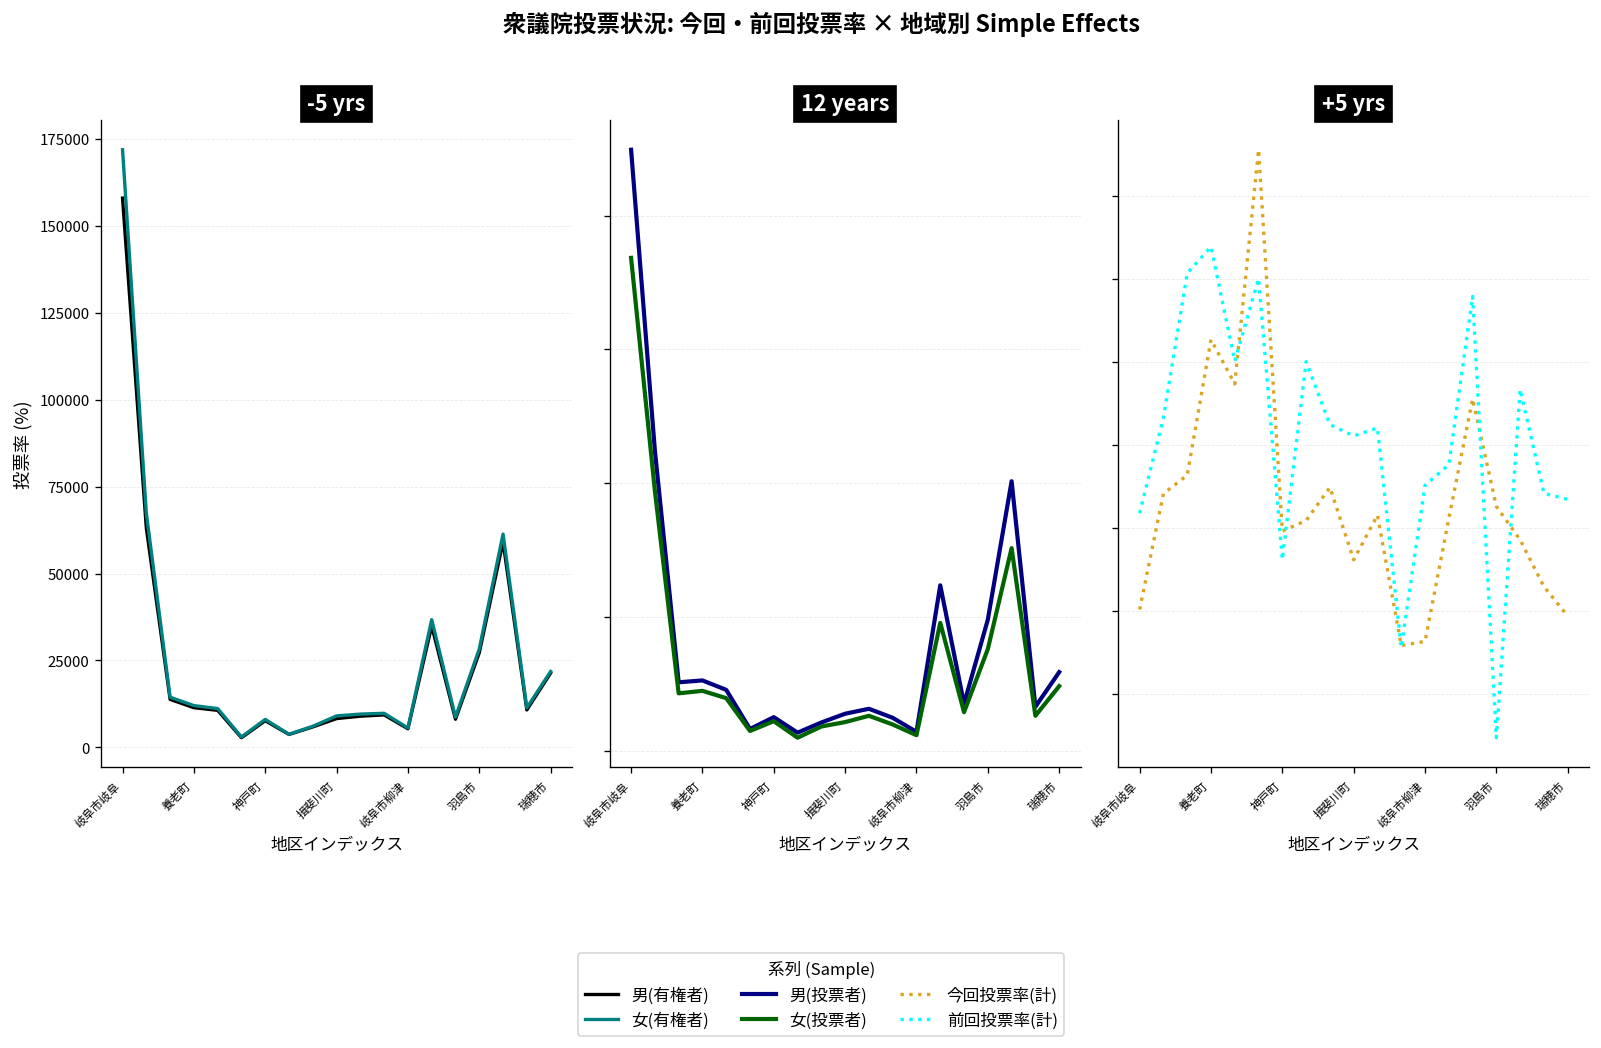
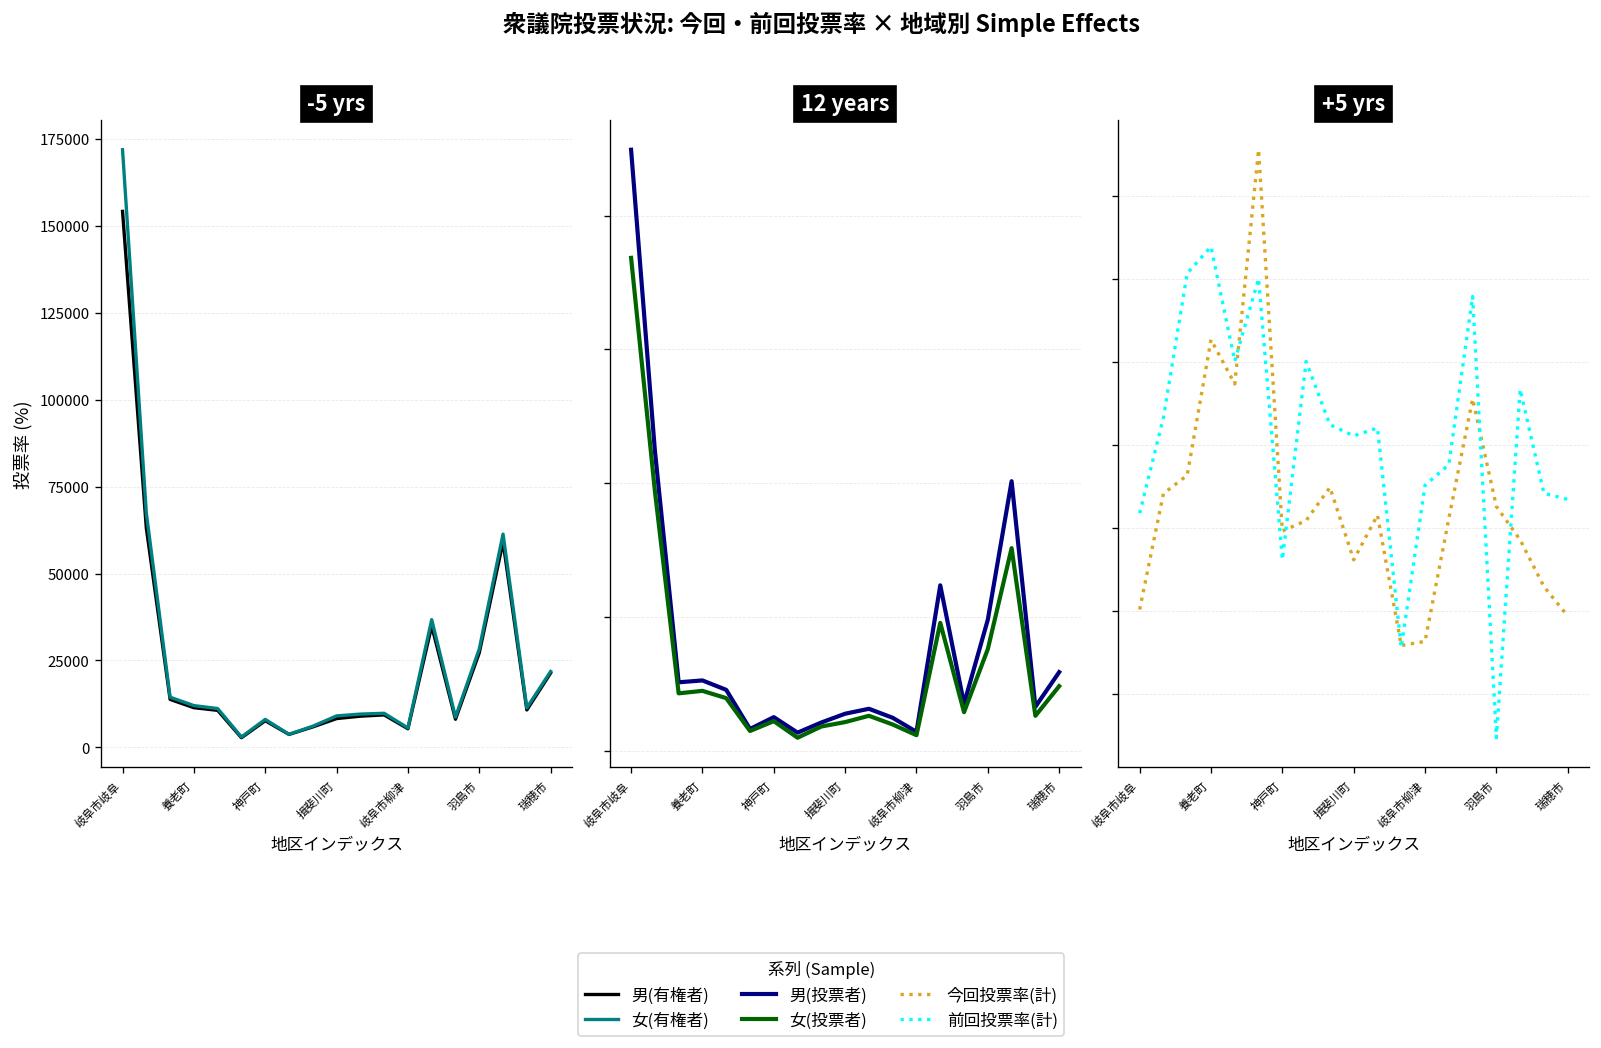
-5 yrs, 男(有権者), 岐阜市岐阜: 158000 -> 154000
